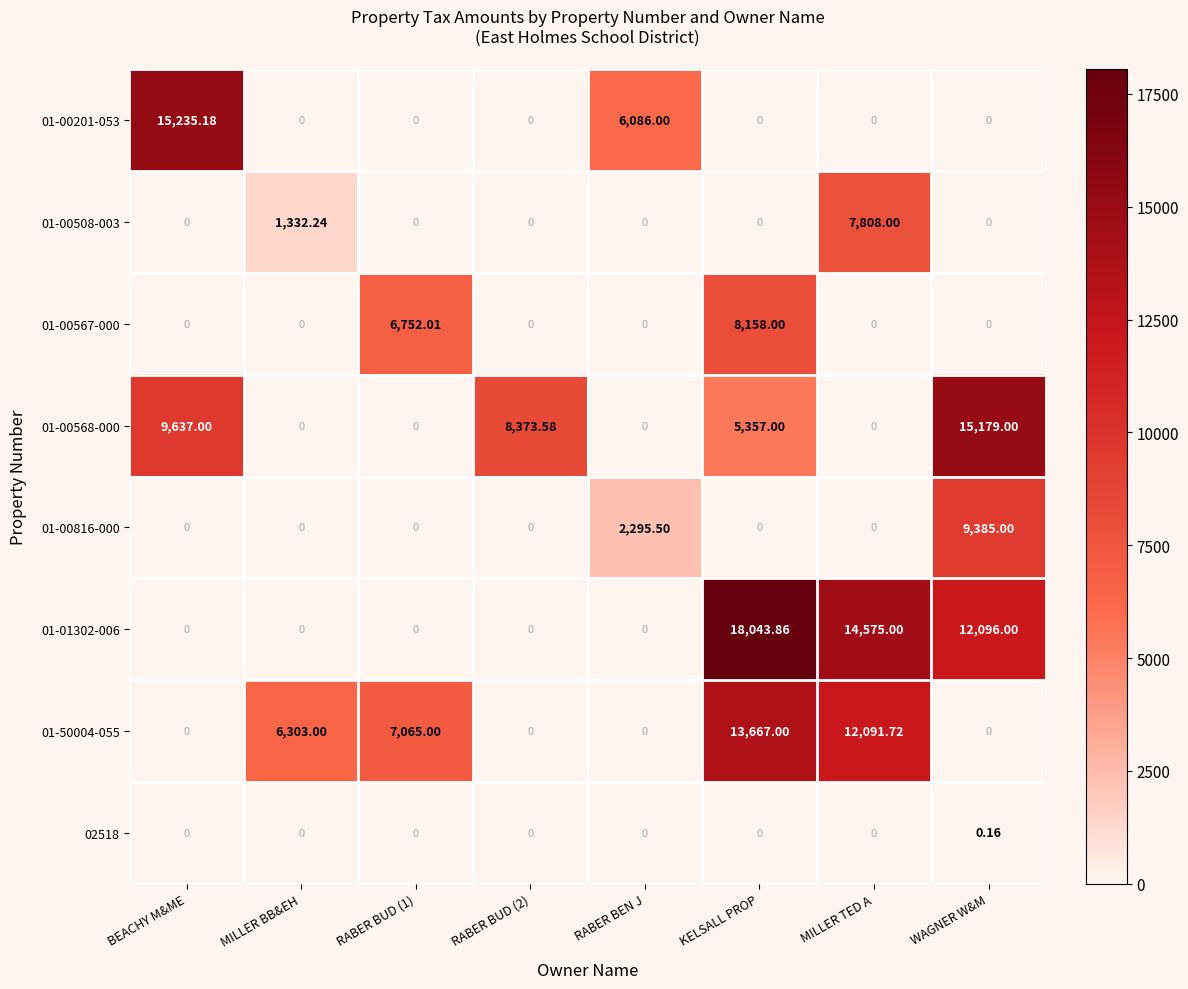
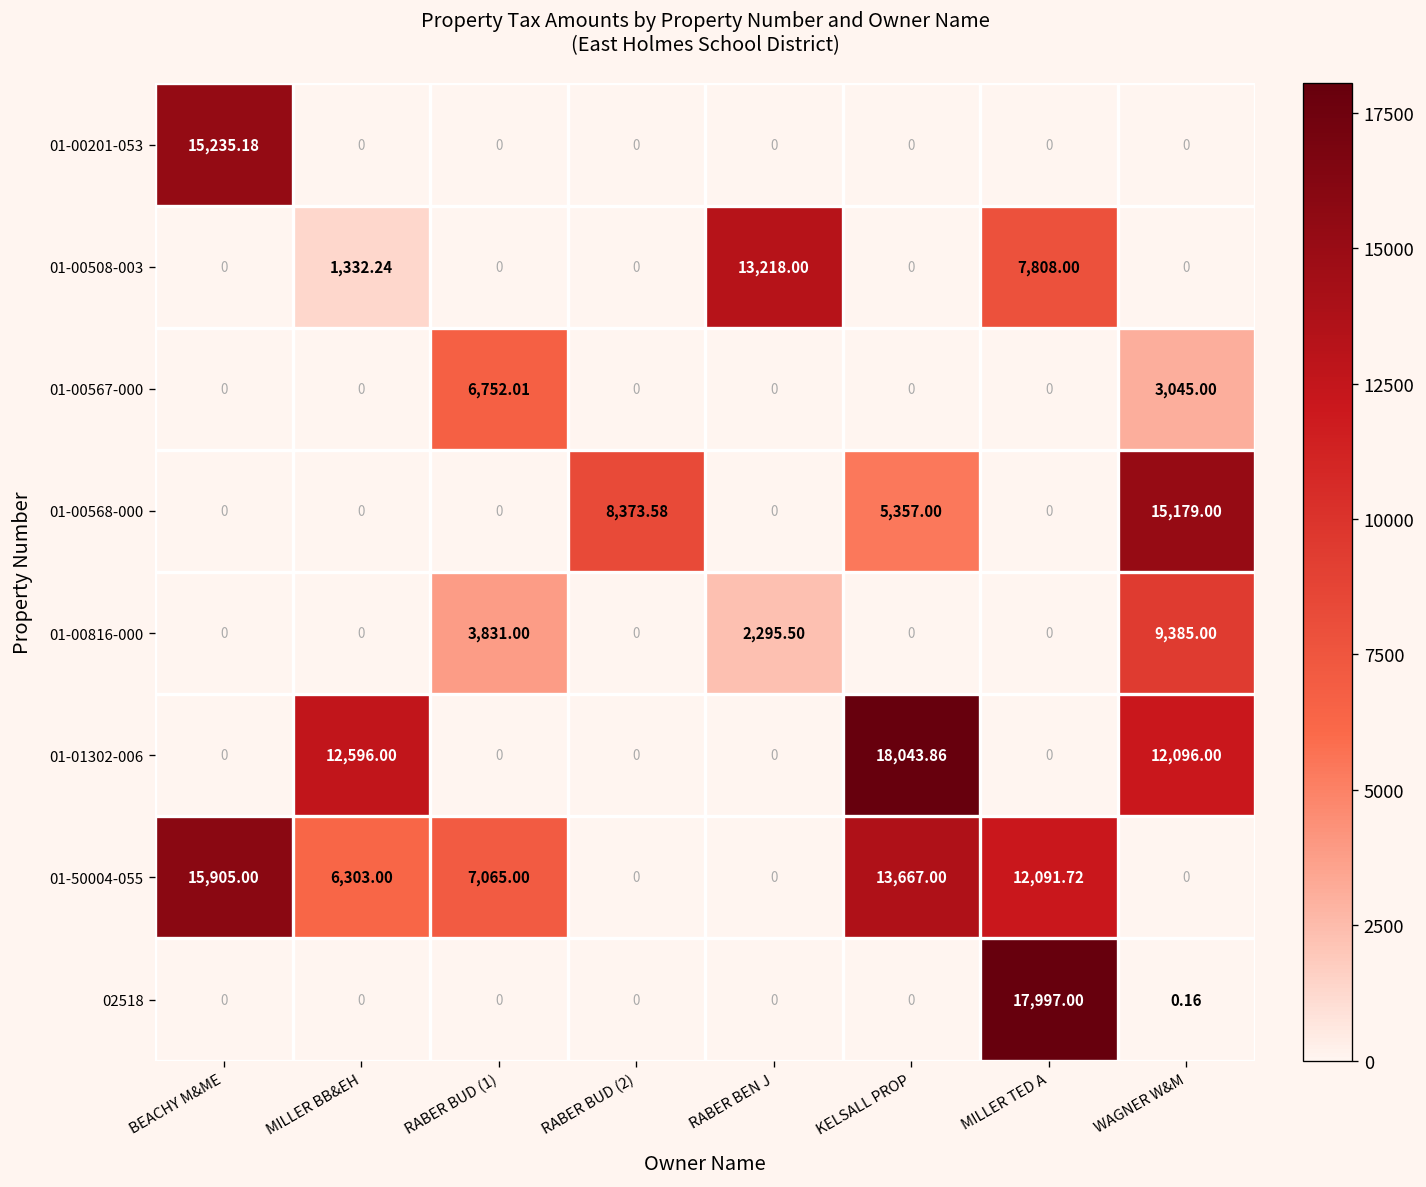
01-00201-053, RABER BEN J: 6,086.00 -> 0
01-00508-003, RABER BEN J: 0 -> 13,218.00
01-00567-000, KELSALL PROP: 8,158.00 -> 0
01-00567-000, WAGNER W&M: 0 -> 3,045.00
01-00568-000, BEACHY M&ME: 9,637.00 -> 0
01-00816-000, RABER BUD (1): 0 -> 3,831.00
01-01302-006, MILLER BB&EH: 0 -> 12,596.00
01-01302-006, MILLER TED A: 14,575.00 -> 0
01-50004-055, BEACHY M&ME: 0 -> 15,905.00
02518, MILLER TED A: 0 -> 17,997.00
